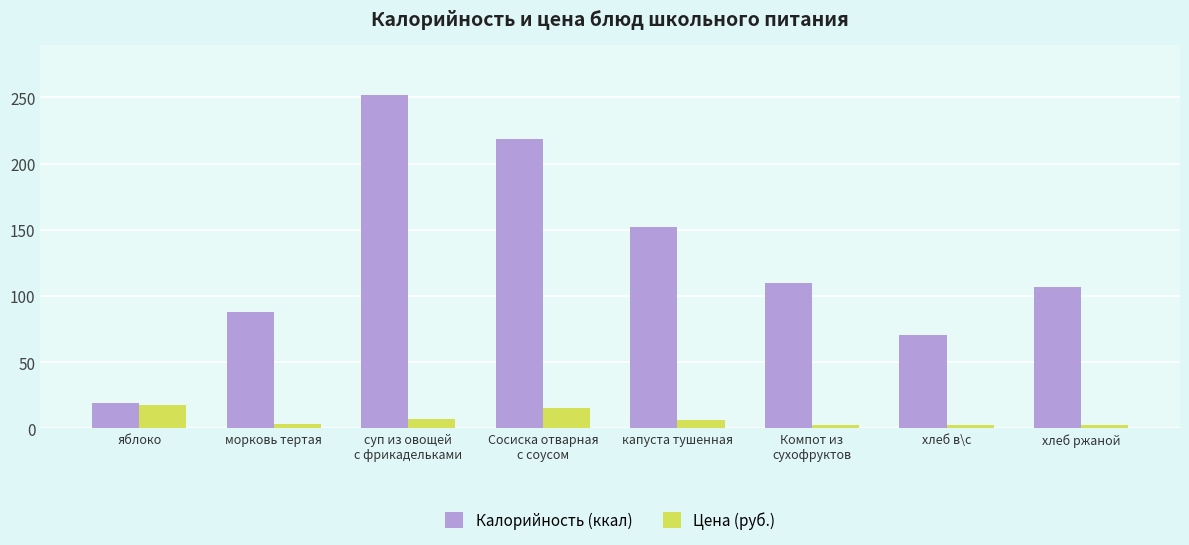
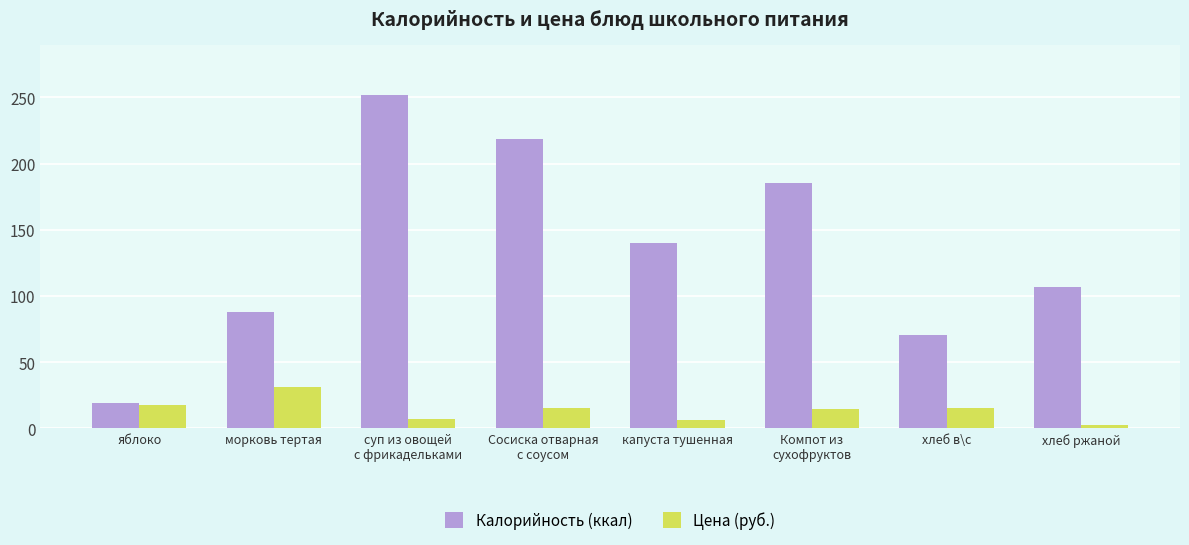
Цена (руб.), морковь тертая: 4 -> 32
Калорийность (ккал), капуста тушенная: 152 -> 140
Калорийность (ккал), Компот из сухофруктов: 110 -> 186
Цена (руб.), Компот из сухофруктов: 3 -> 15
Цена (руб.), хлеб в\с: 2 -> 15
